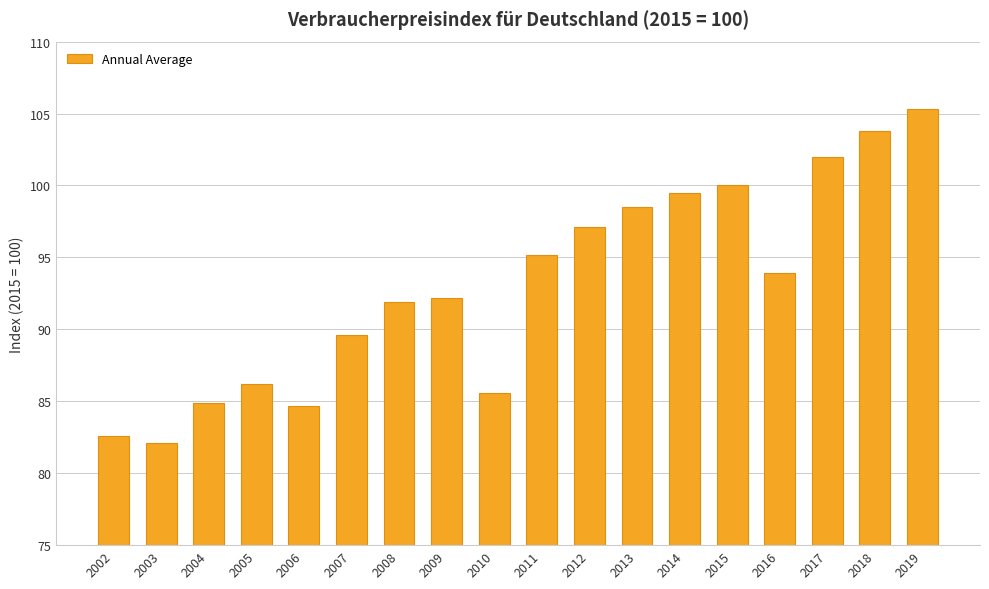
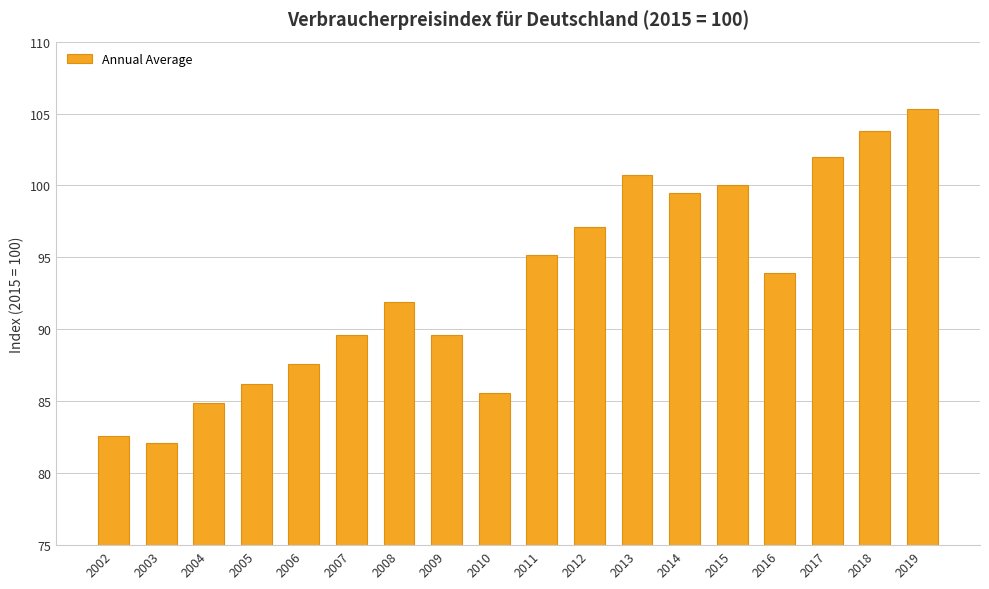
2006: 84.7 -> 87.6
2009: 92.2 -> 89.6
2013: 98.5 -> 100.7
